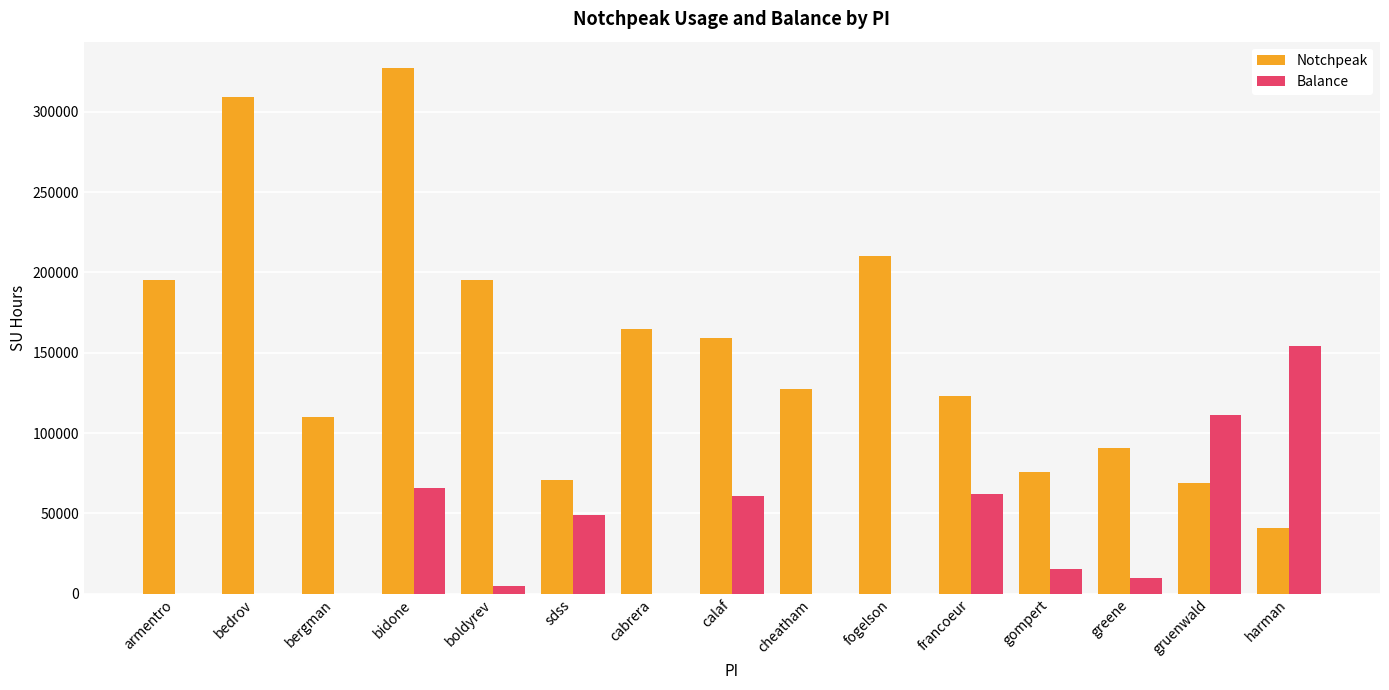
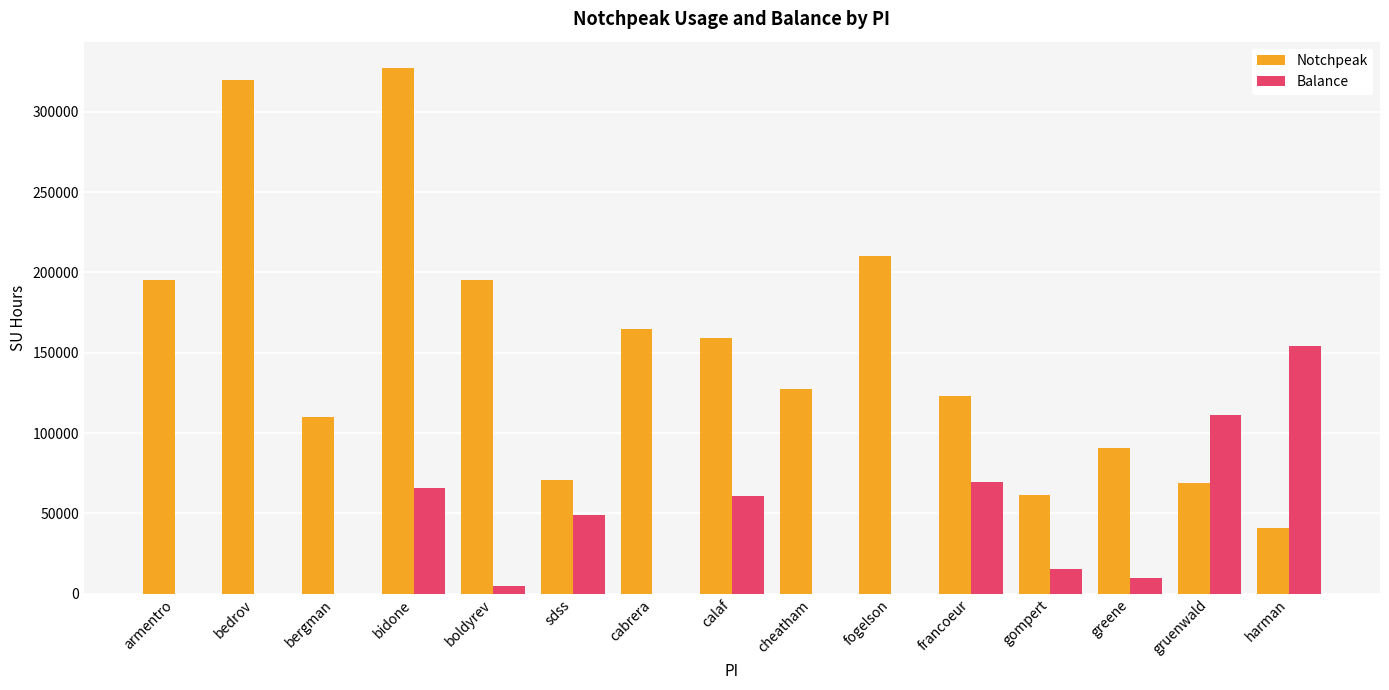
Notchpeak, bedrov: 309000 -> 320000
Balance, francoeur: 62000 -> 70000
Notchpeak, gompert: 76000 -> 61000
